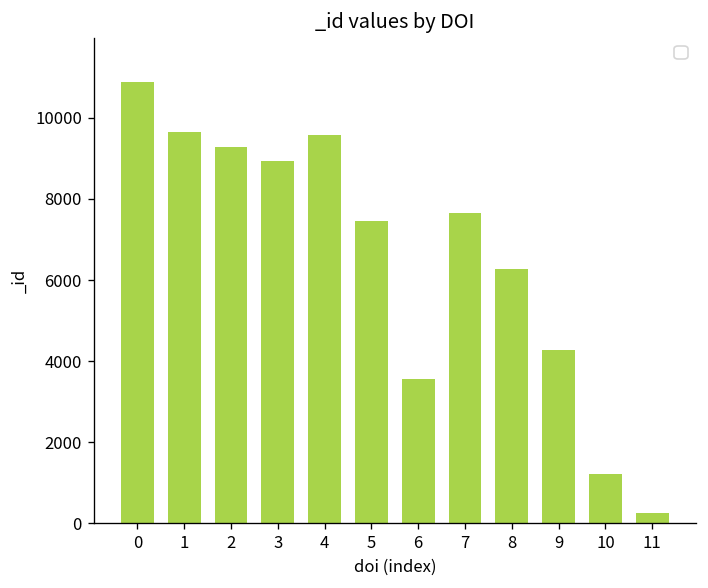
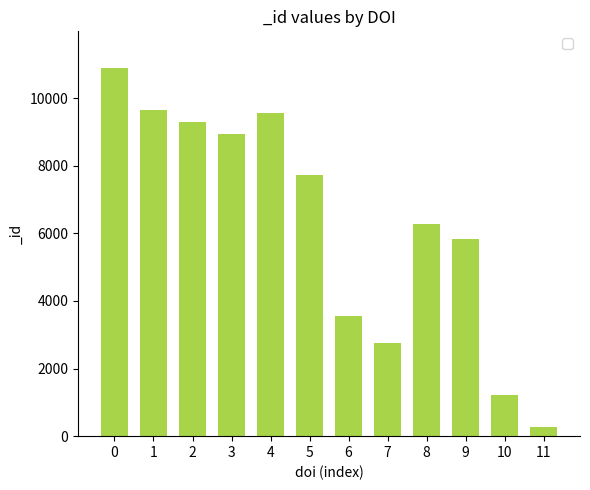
5: 7500 -> 7700
7: 7600 -> 2800
9: 4300 -> 5800
